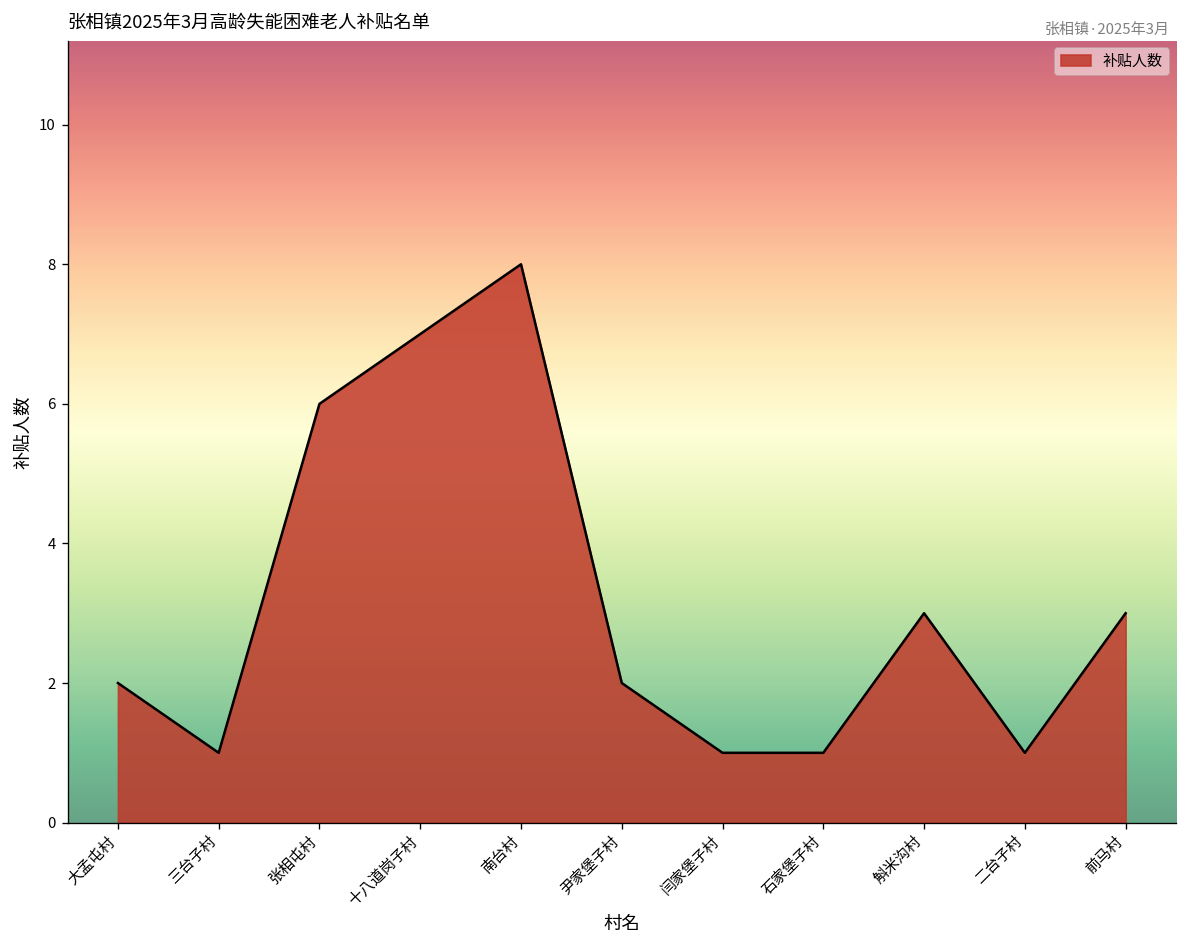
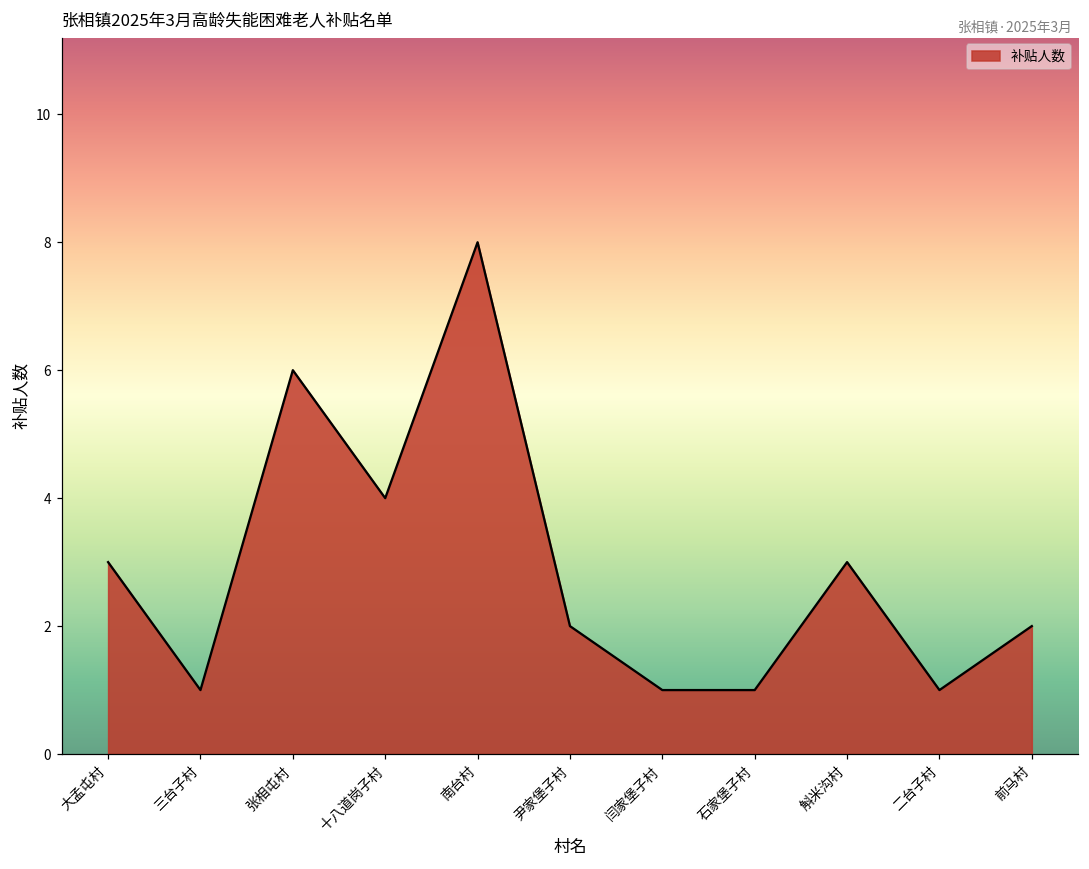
大孟屯村: 2 -> 3
十八道岗子村: 7 -> 4
前马村: 3 -> 2
